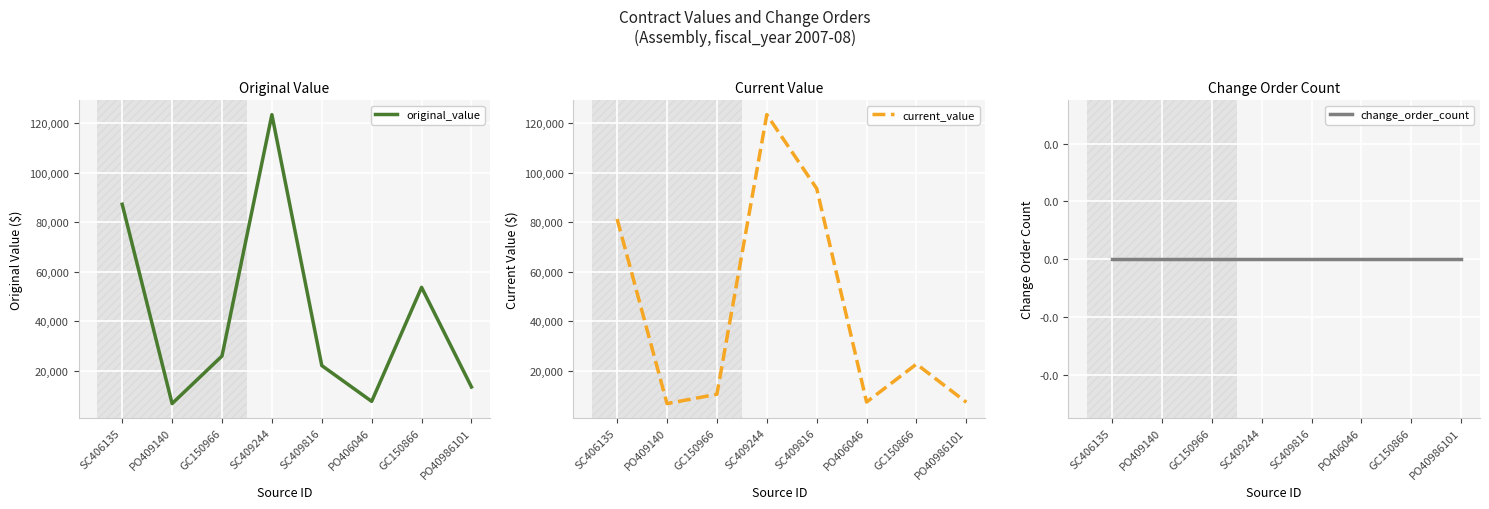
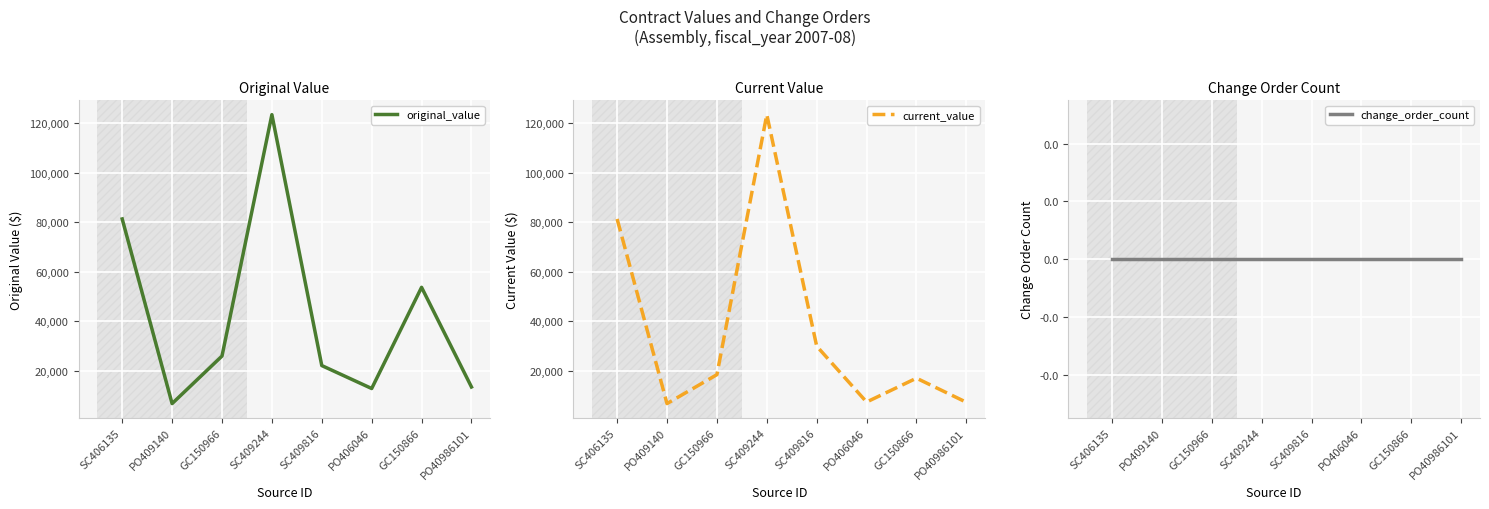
Original Value, SC406135: 87,000 -> 81,000
Original Value, PO406046: 8,000 -> 13,000
Current Value, GC150966: 11,000 -> 19,000
Current Value, SC409816: 94,000 -> 30,000
Current Value, GC150866: 23,000 -> 17,000
